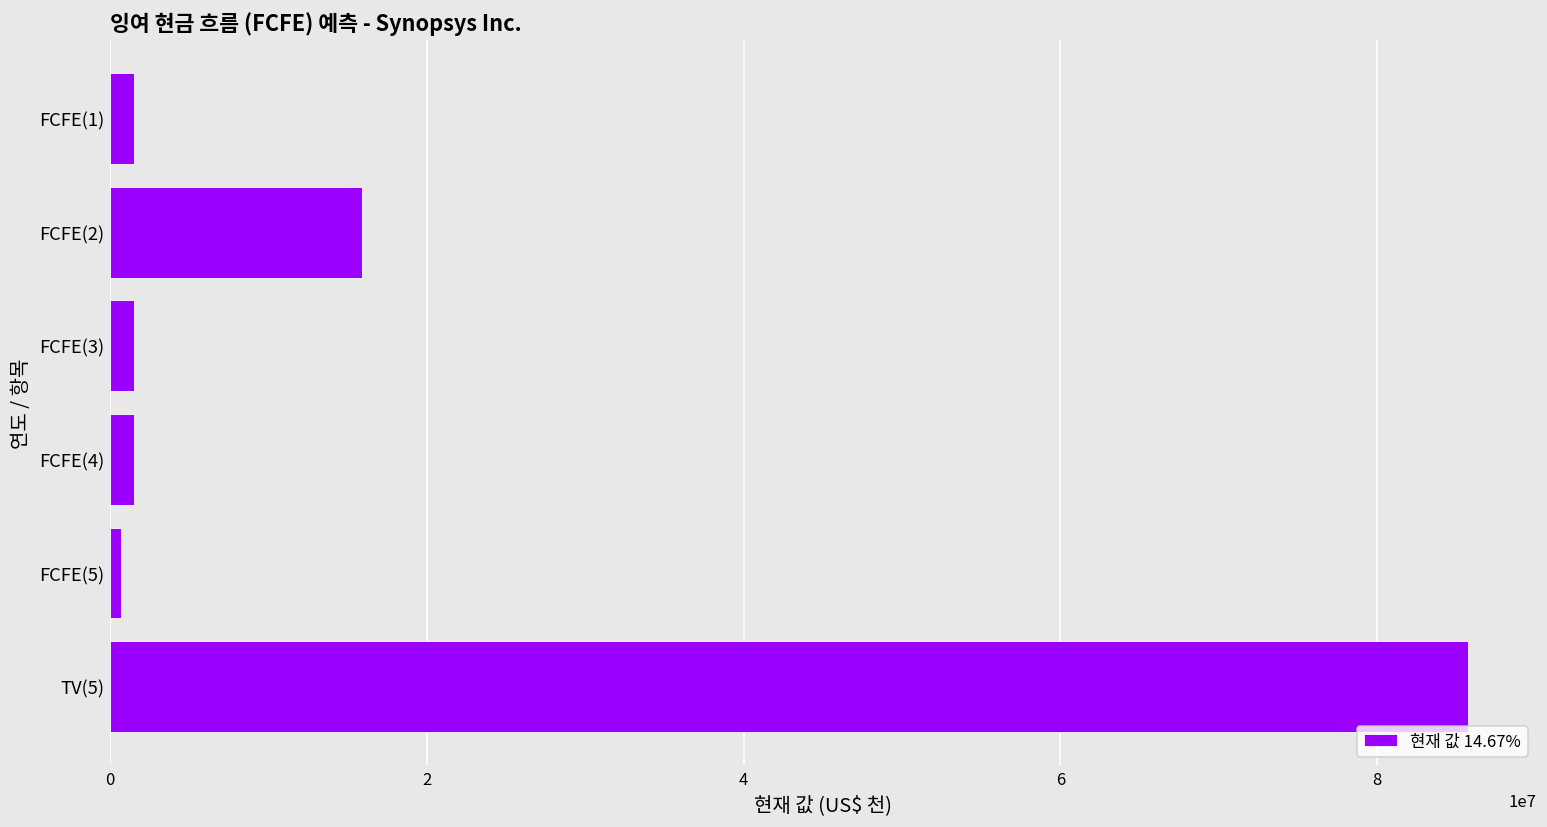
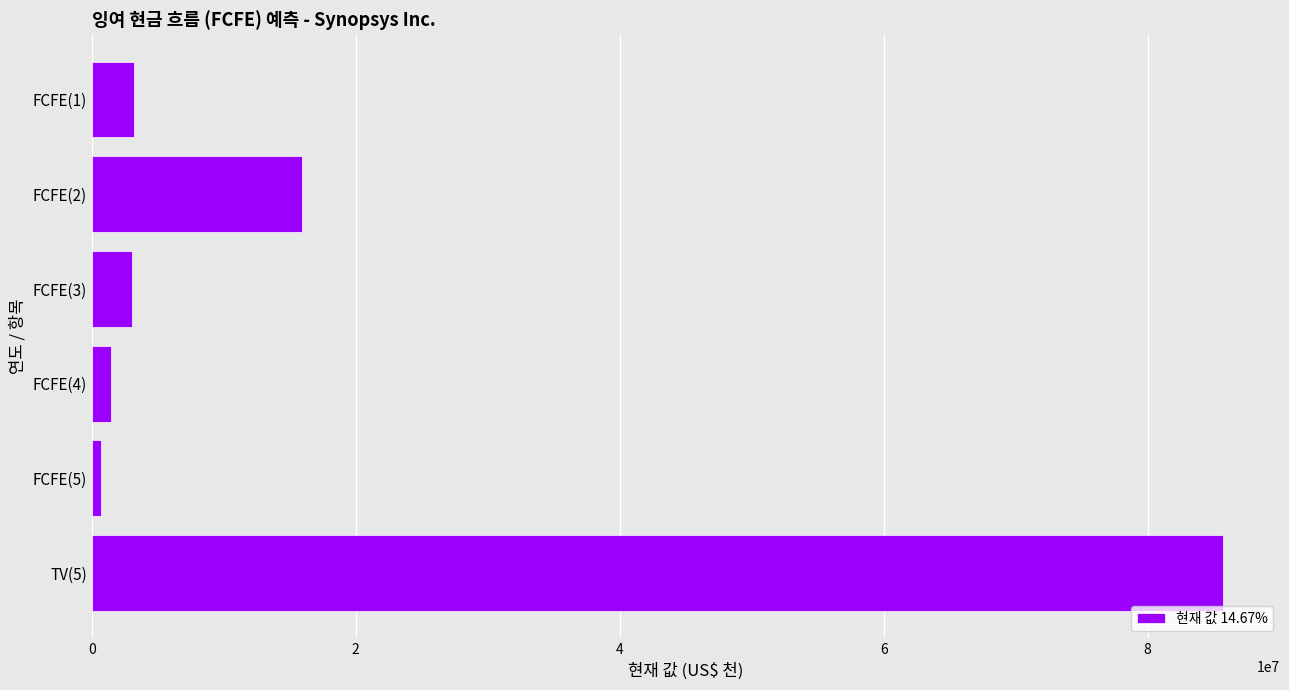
FCFE(1): 1500000 -> 3200000
FCFE(3): 1500000 -> 3100000
